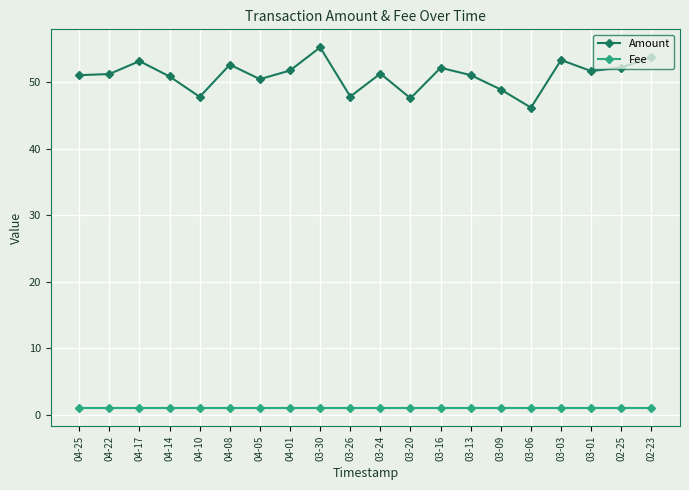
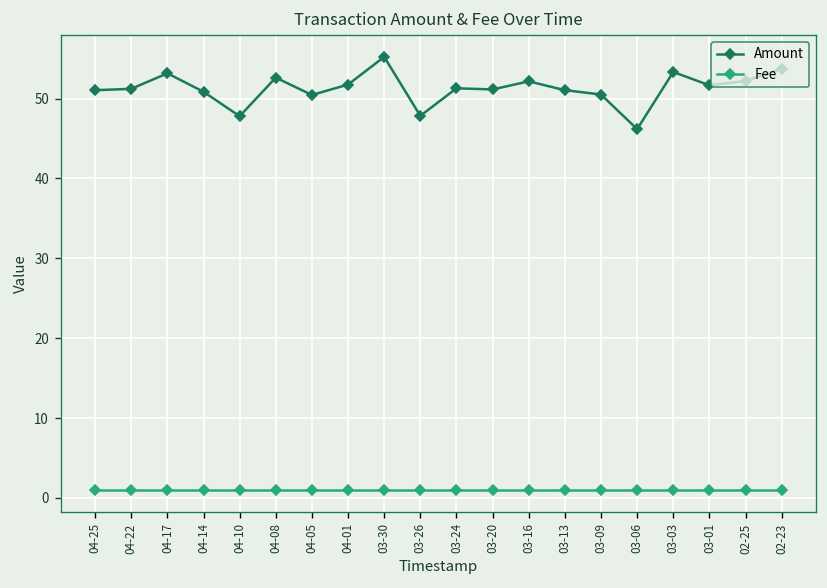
Amount, 03-20: 48 -> 51
Amount, 03-09: 49 -> 51
